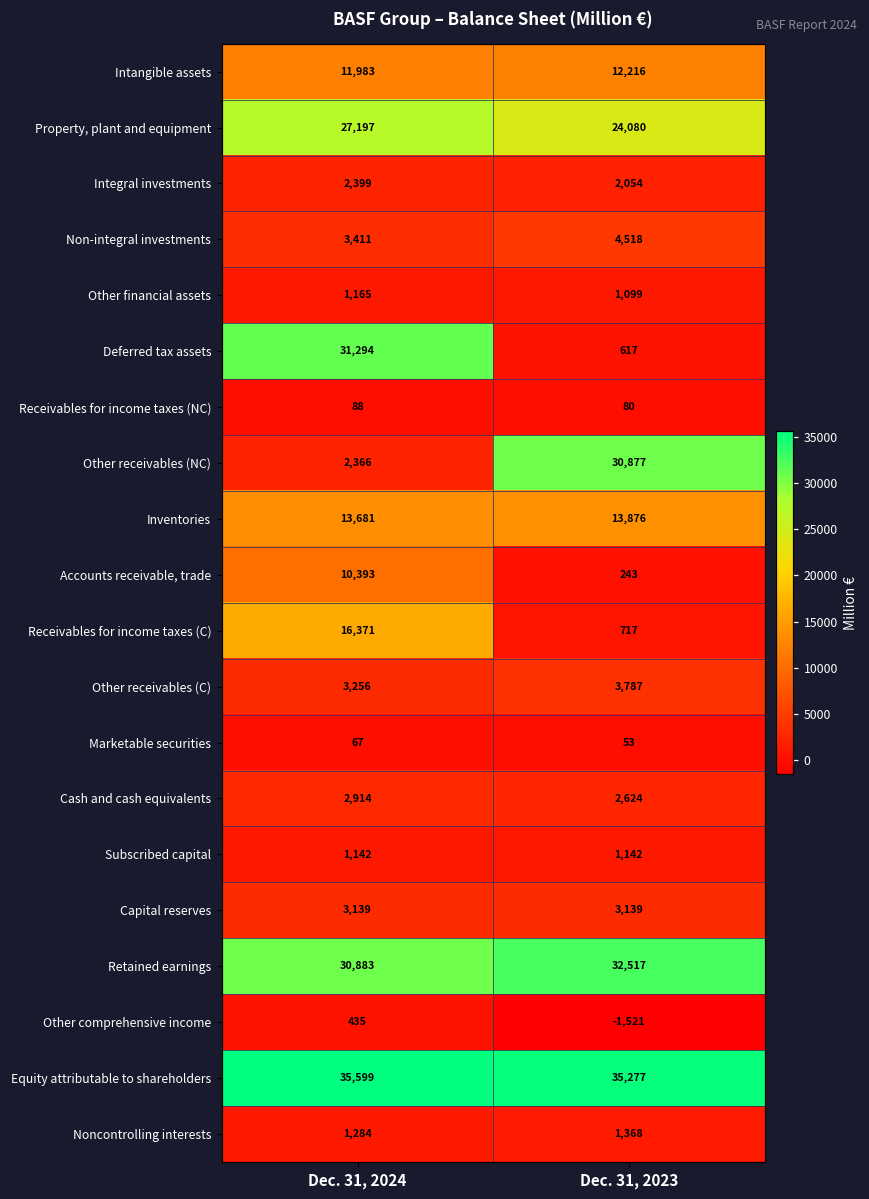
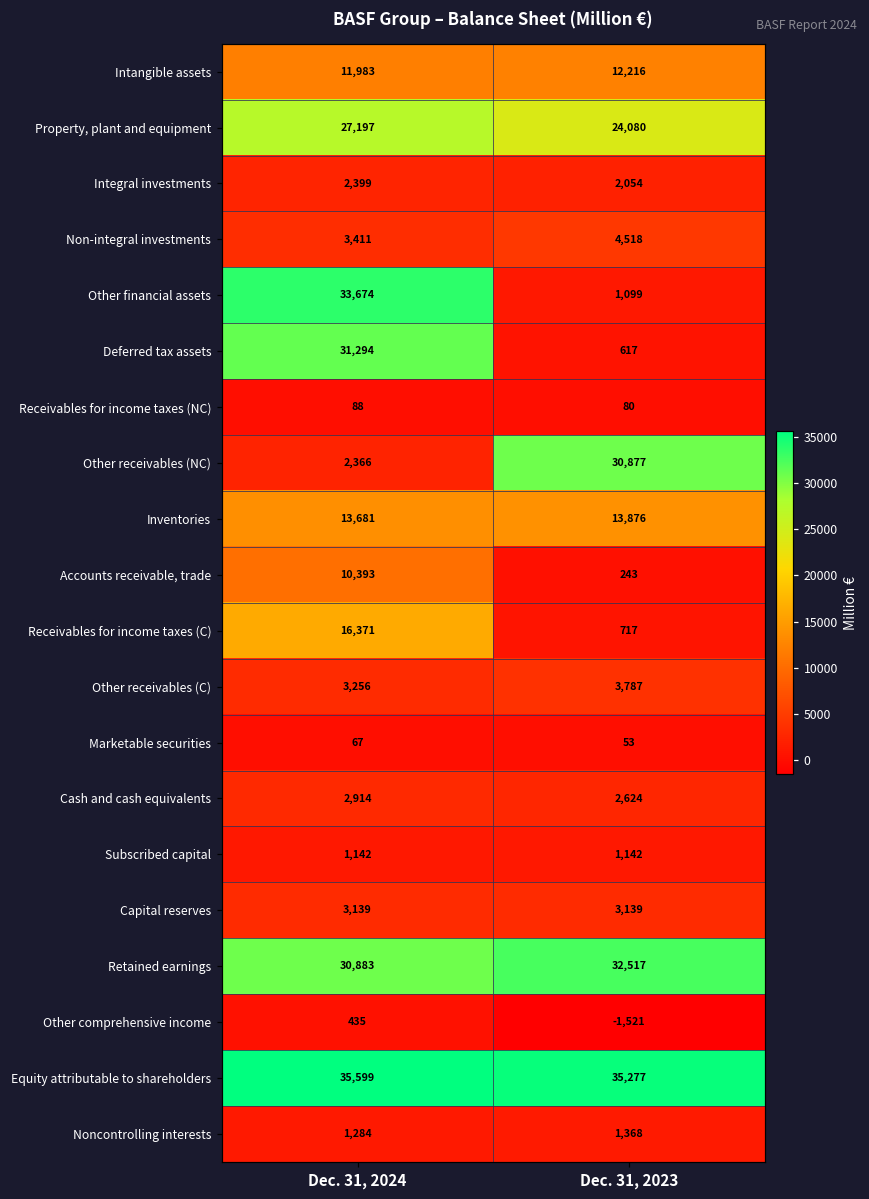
Other financial assets, Dec. 31, 2024: 1,165 -> 33,674
